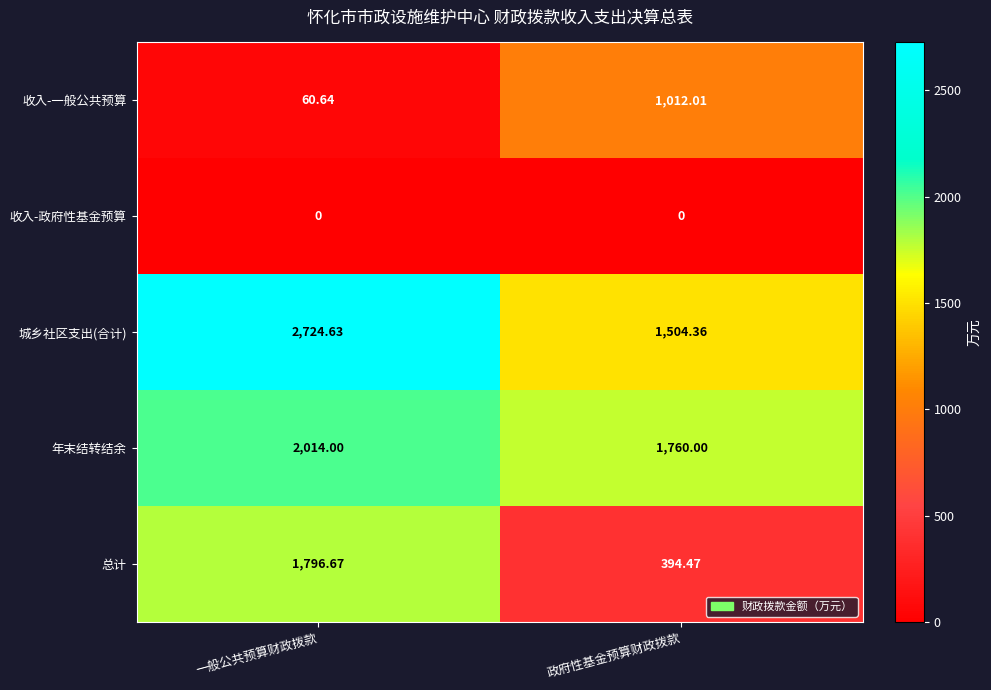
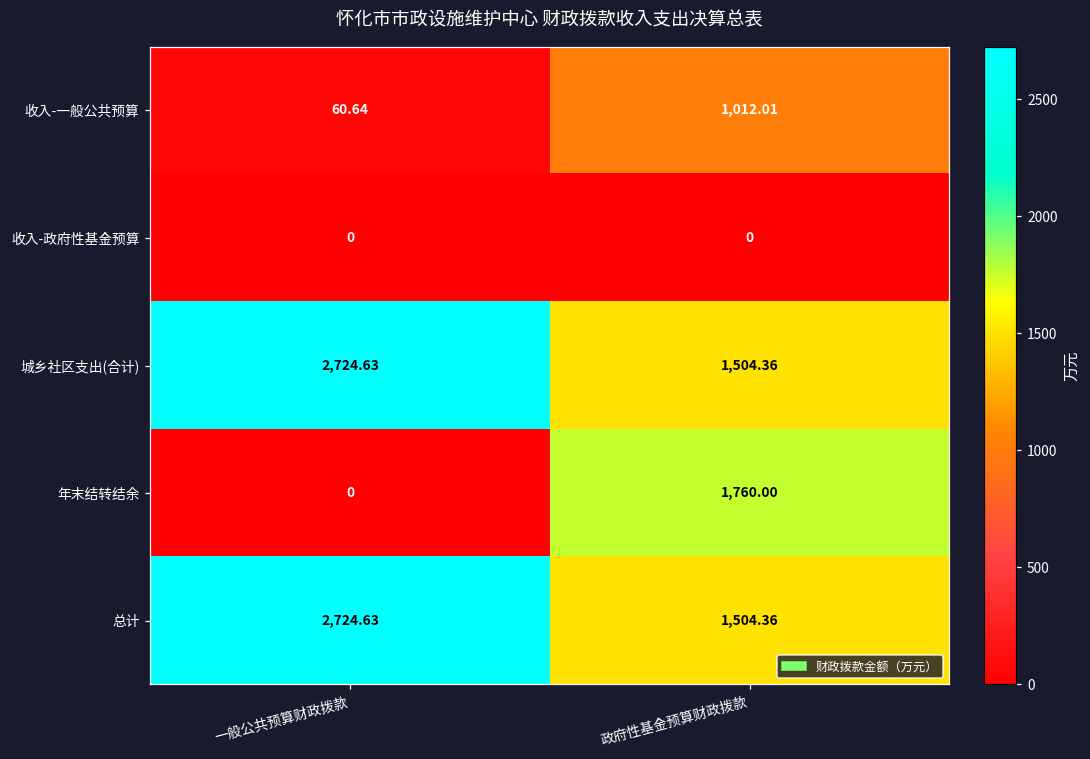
年末结转结余, 一般公共预算财政拨款: 2,014.00 -> 0
总计, 一般公共预算财政拨款: 1,796.67 -> 2,724.63
总计, 政府性基金预算财政拨款: 394.47 -> 1,504.36
